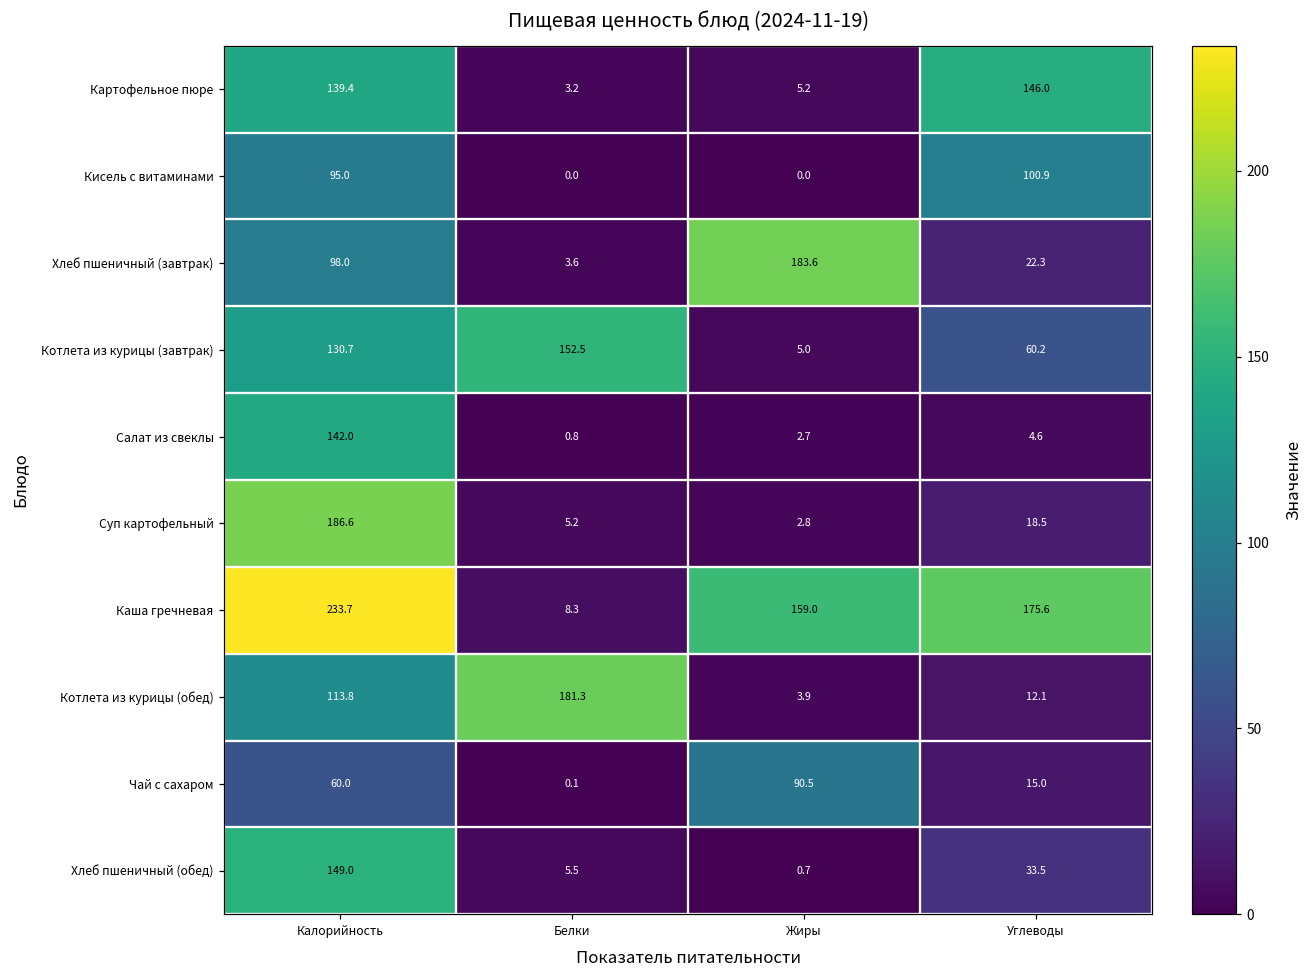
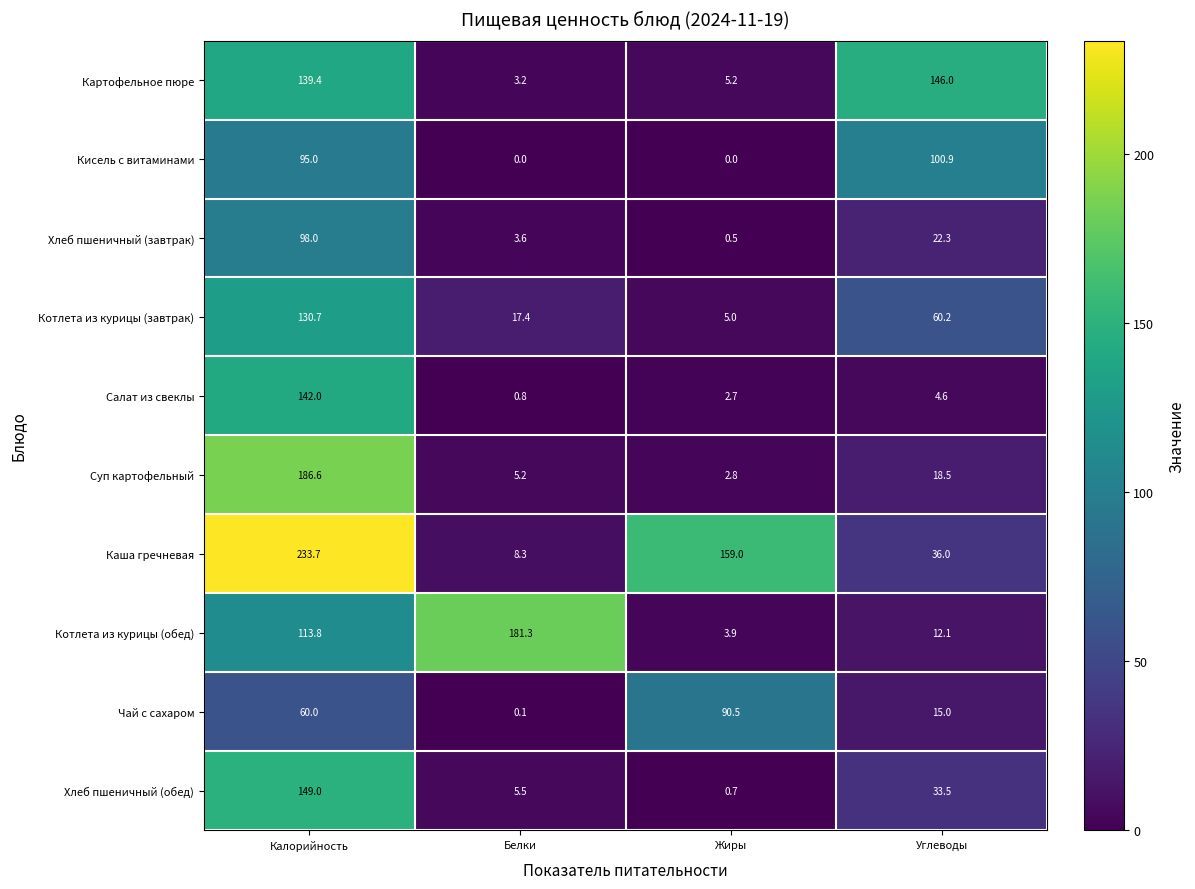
Хлеб пшеничный (завтрак), Жиры: 183.6 -> 0.5
Котлета из курицы (завтрак), Белки: 152.5 -> 17.4
Каша гречневая, Углеводы: 175.6 -> 36.0
